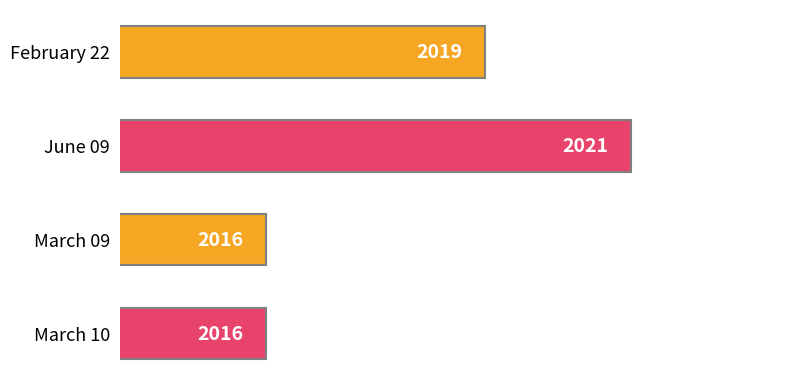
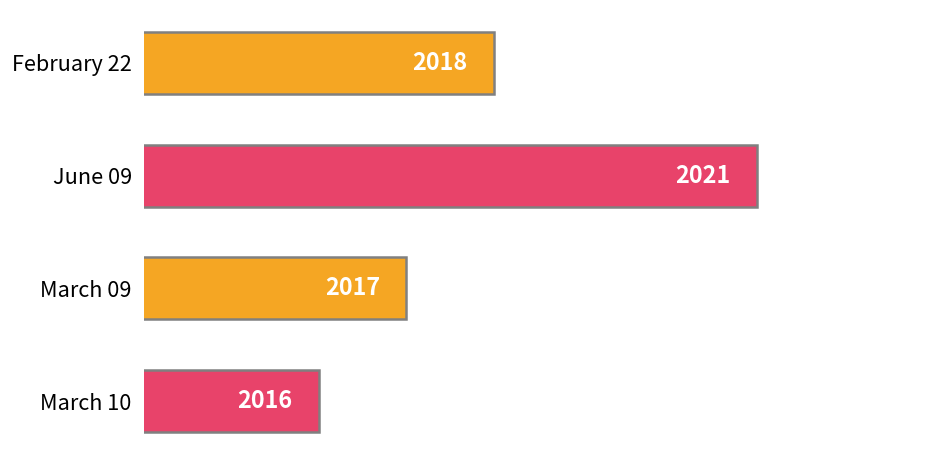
February 22: 2019 -> 2018
March 09: 2016 -> 2017
